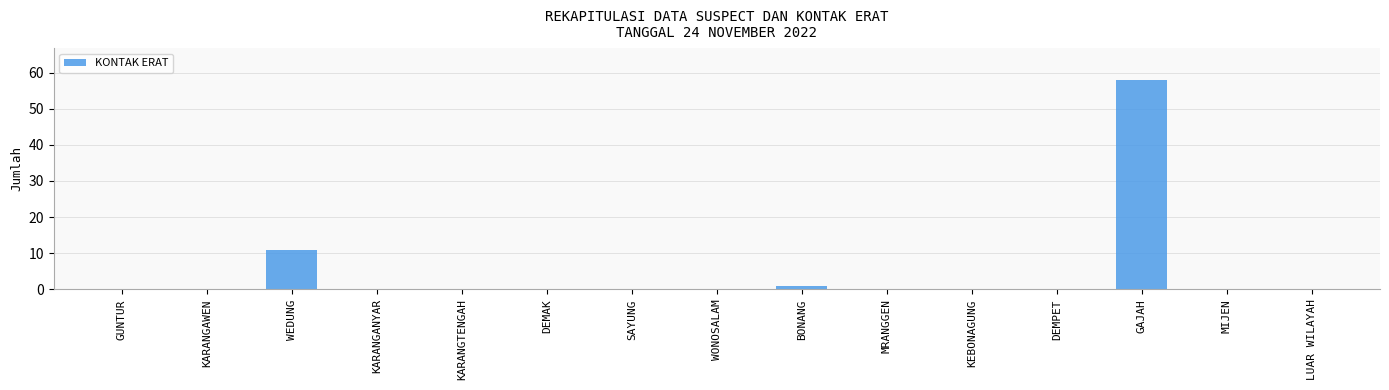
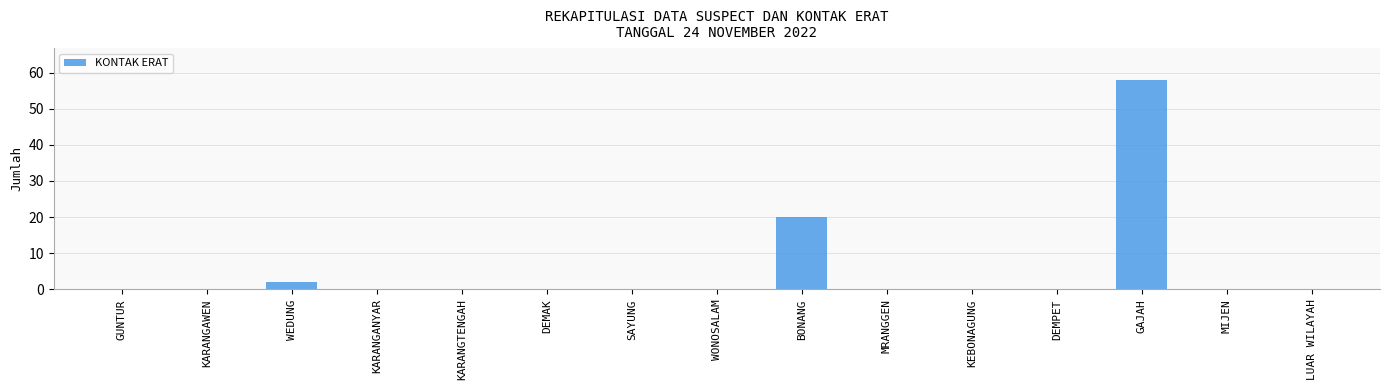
WEDUNG: 11 -> 2
BONANG: 1 -> 20
